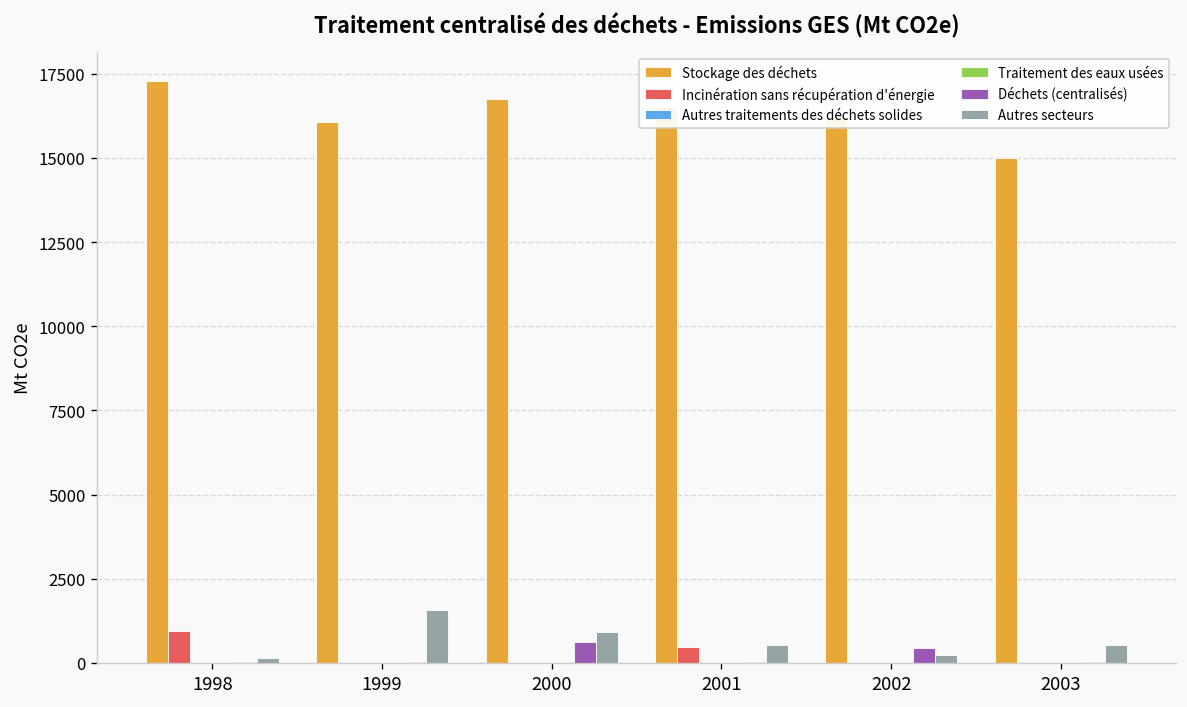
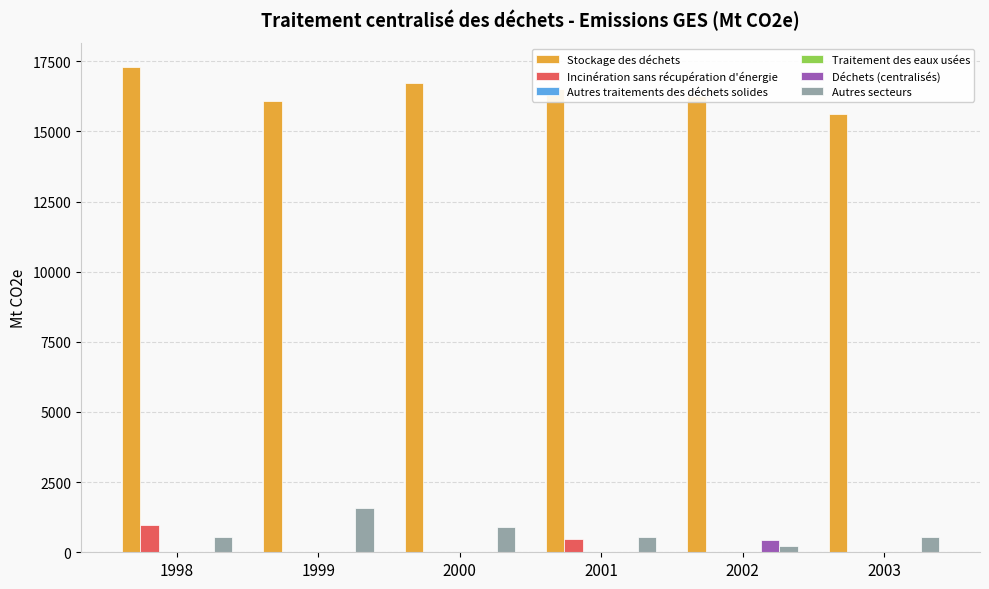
Autres secteurs, 1998: 100 -> 500
Déchets (centralisés), 2000: 600 -> 0
Stockage des déchets, 2003: 15000 -> 15600
